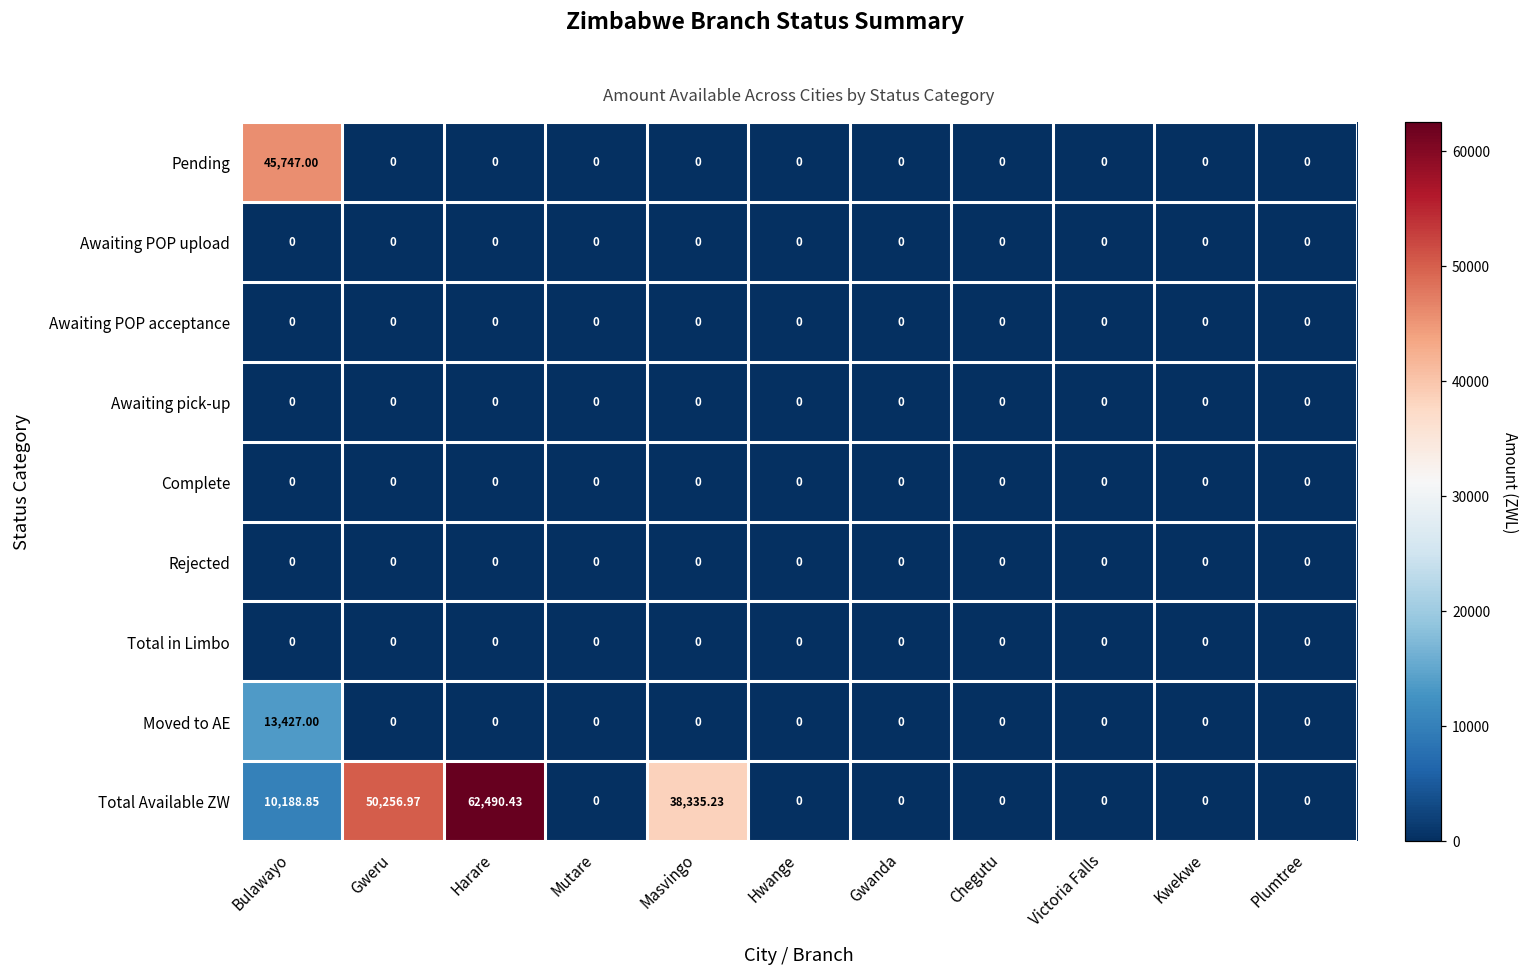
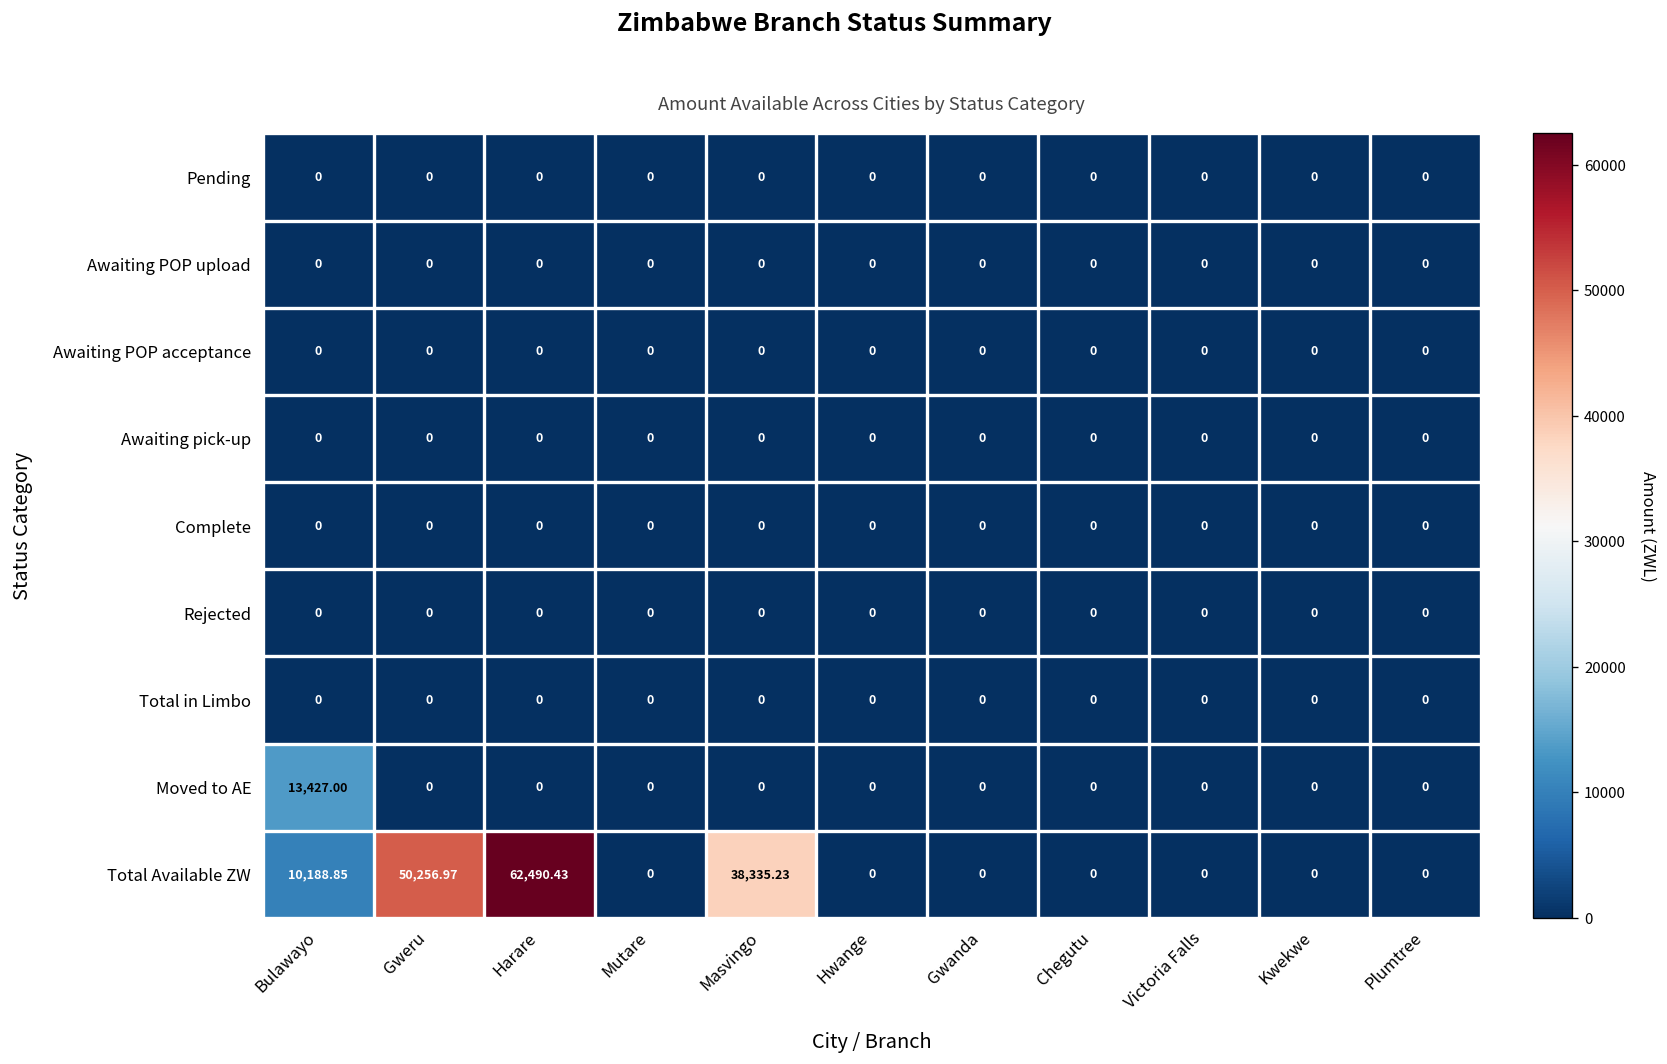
Pending, Bulawayo: 45,747.00 -> 0
